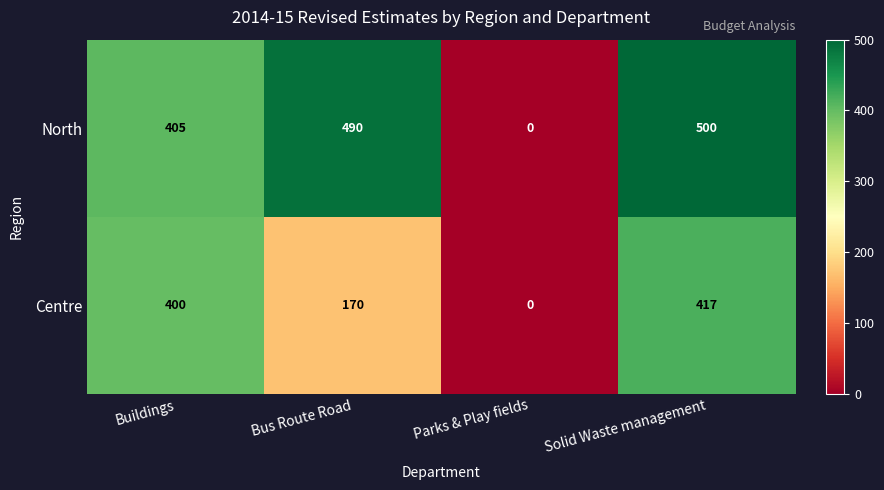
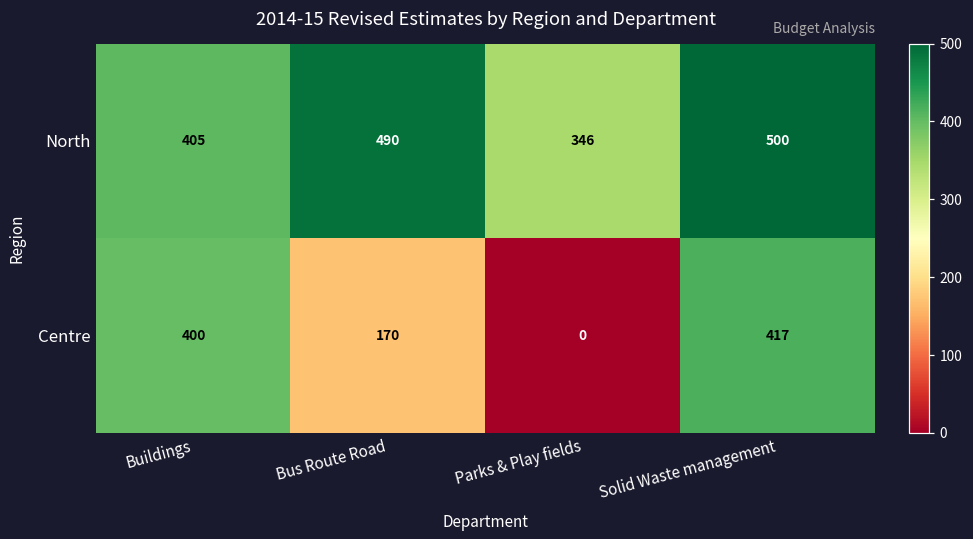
North, Parks & Play fields: 0 -> 346
